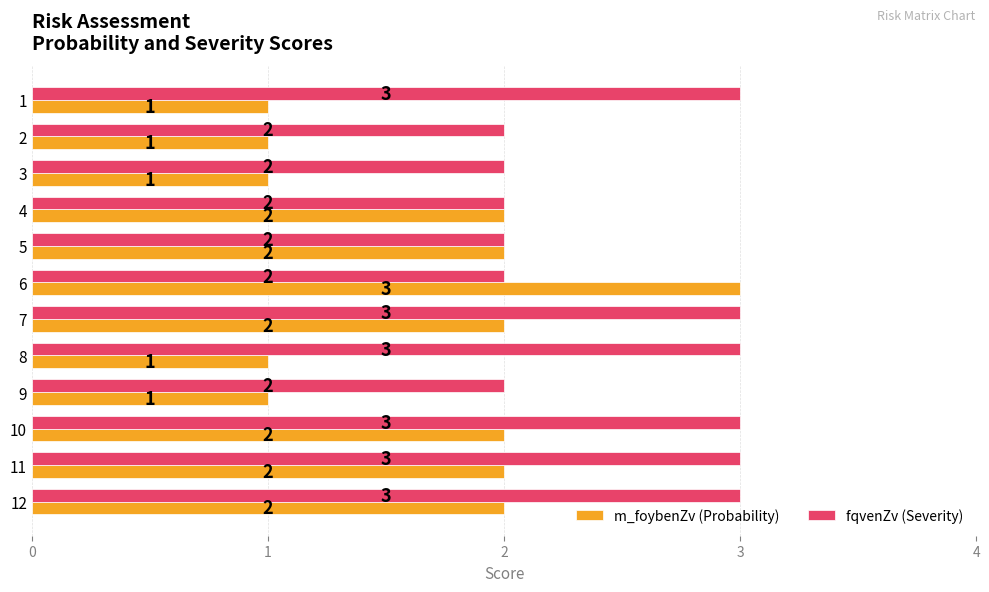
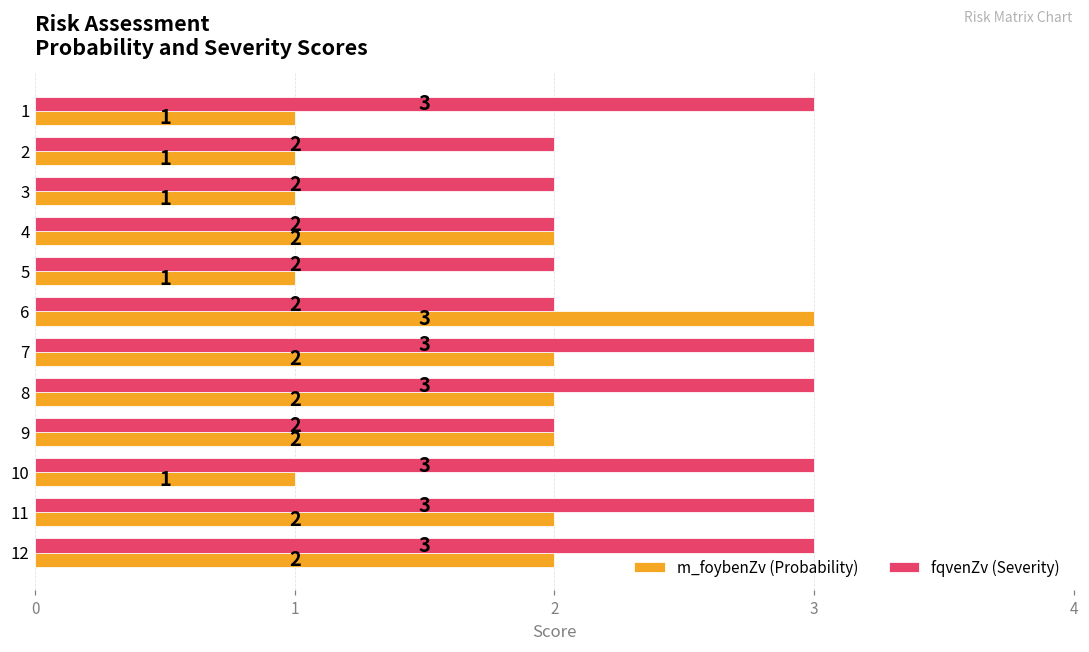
m_foybenZv (Probability), 5: 2 -> 1
m_foybenZv (Probability), 8: 1 -> 2
m_foybenZv (Probability), 9: 1 -> 2
m_foybenZv (Probability), 10: 2 -> 1
